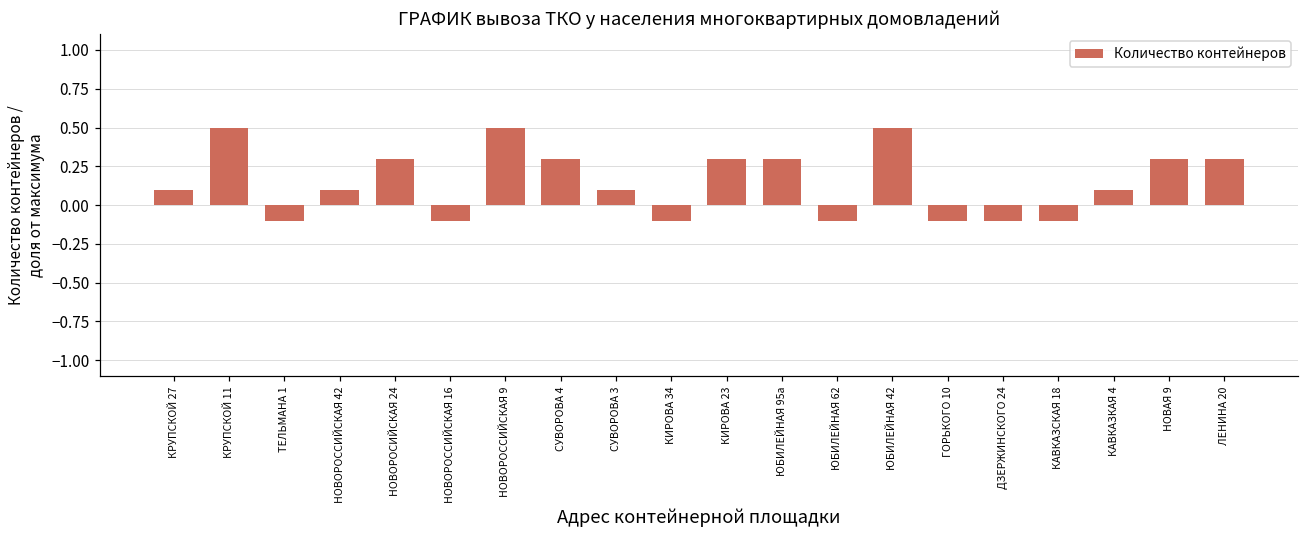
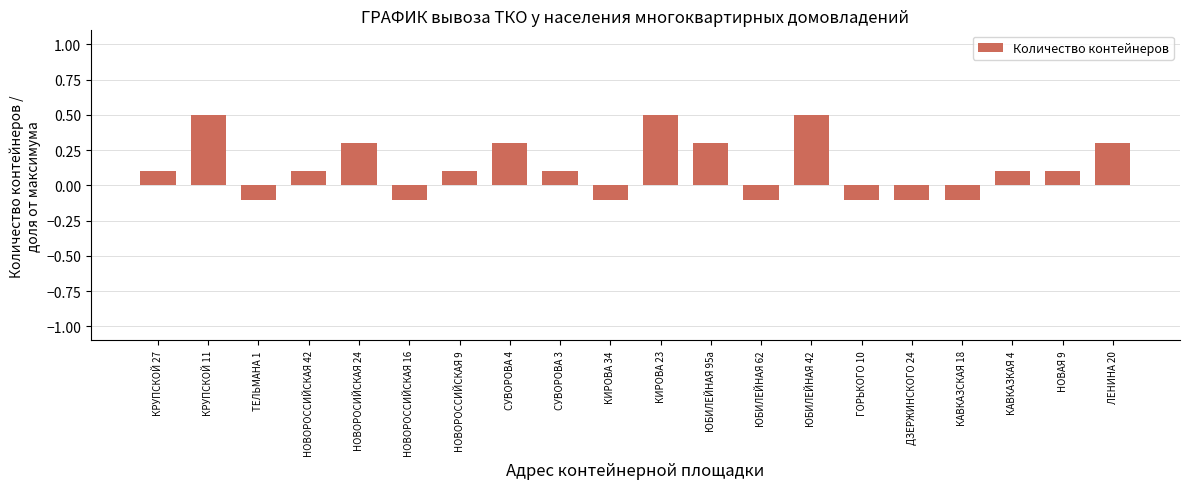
НОВОРОССИЙСКАЯ 9: 0.50 -> 0.10
КИРОВА 23: 0.30 -> 0.50
НОВАЯ 9: 0.30 -> 0.10
